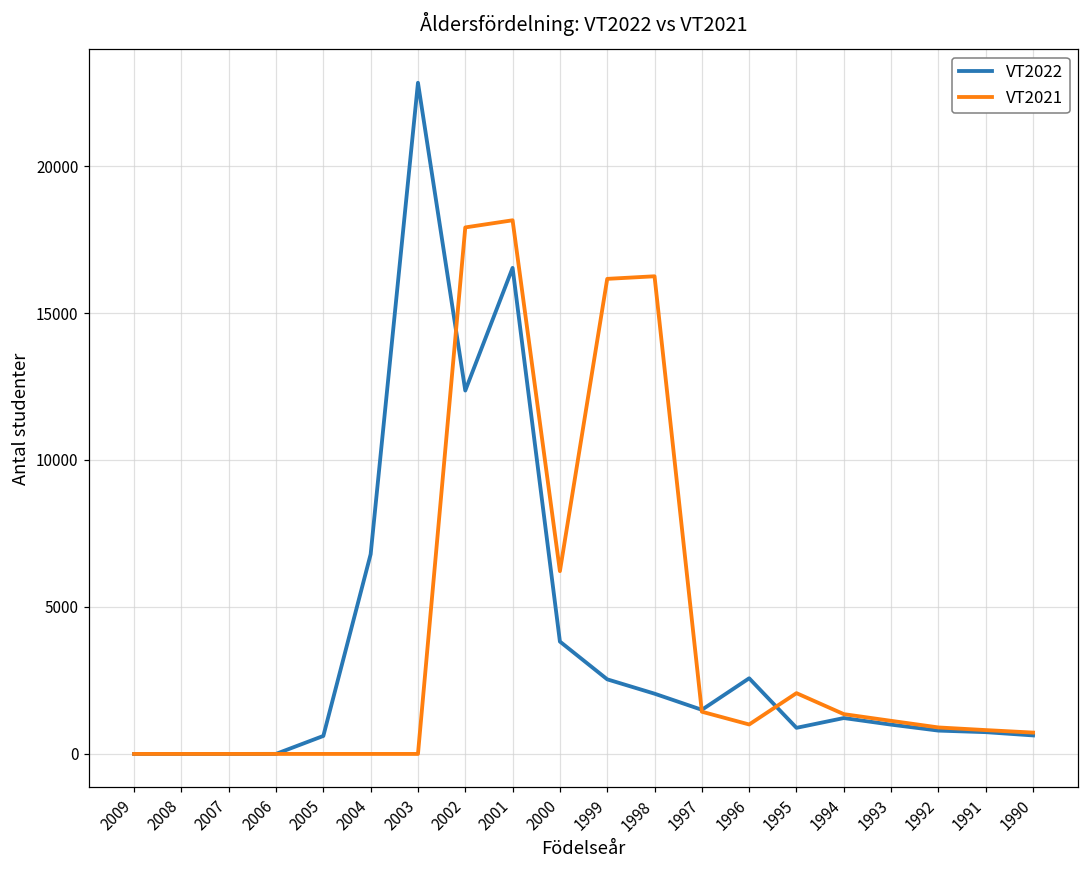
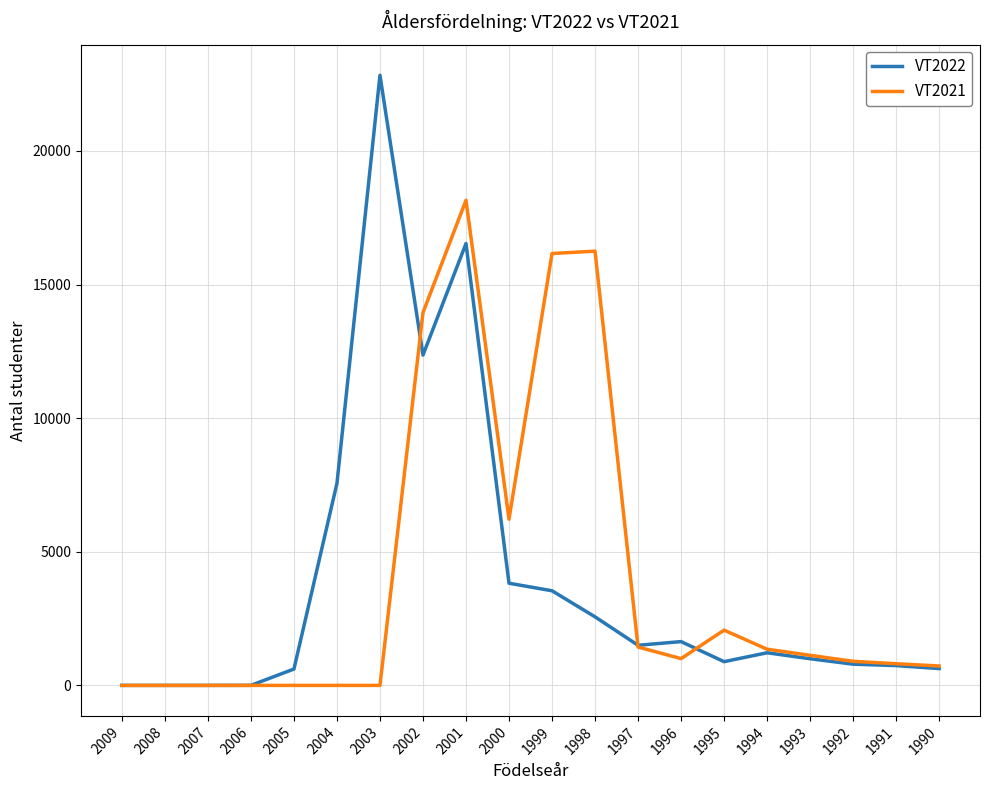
VT2022, 2004: 6800 -> 7600
VT2021, 2002: 17900 -> 14000
VT2022, 1999: 2500 -> 3500
VT2022, 1998: 2100 -> 2600
VT2022, 1996: 2600 -> 1600
